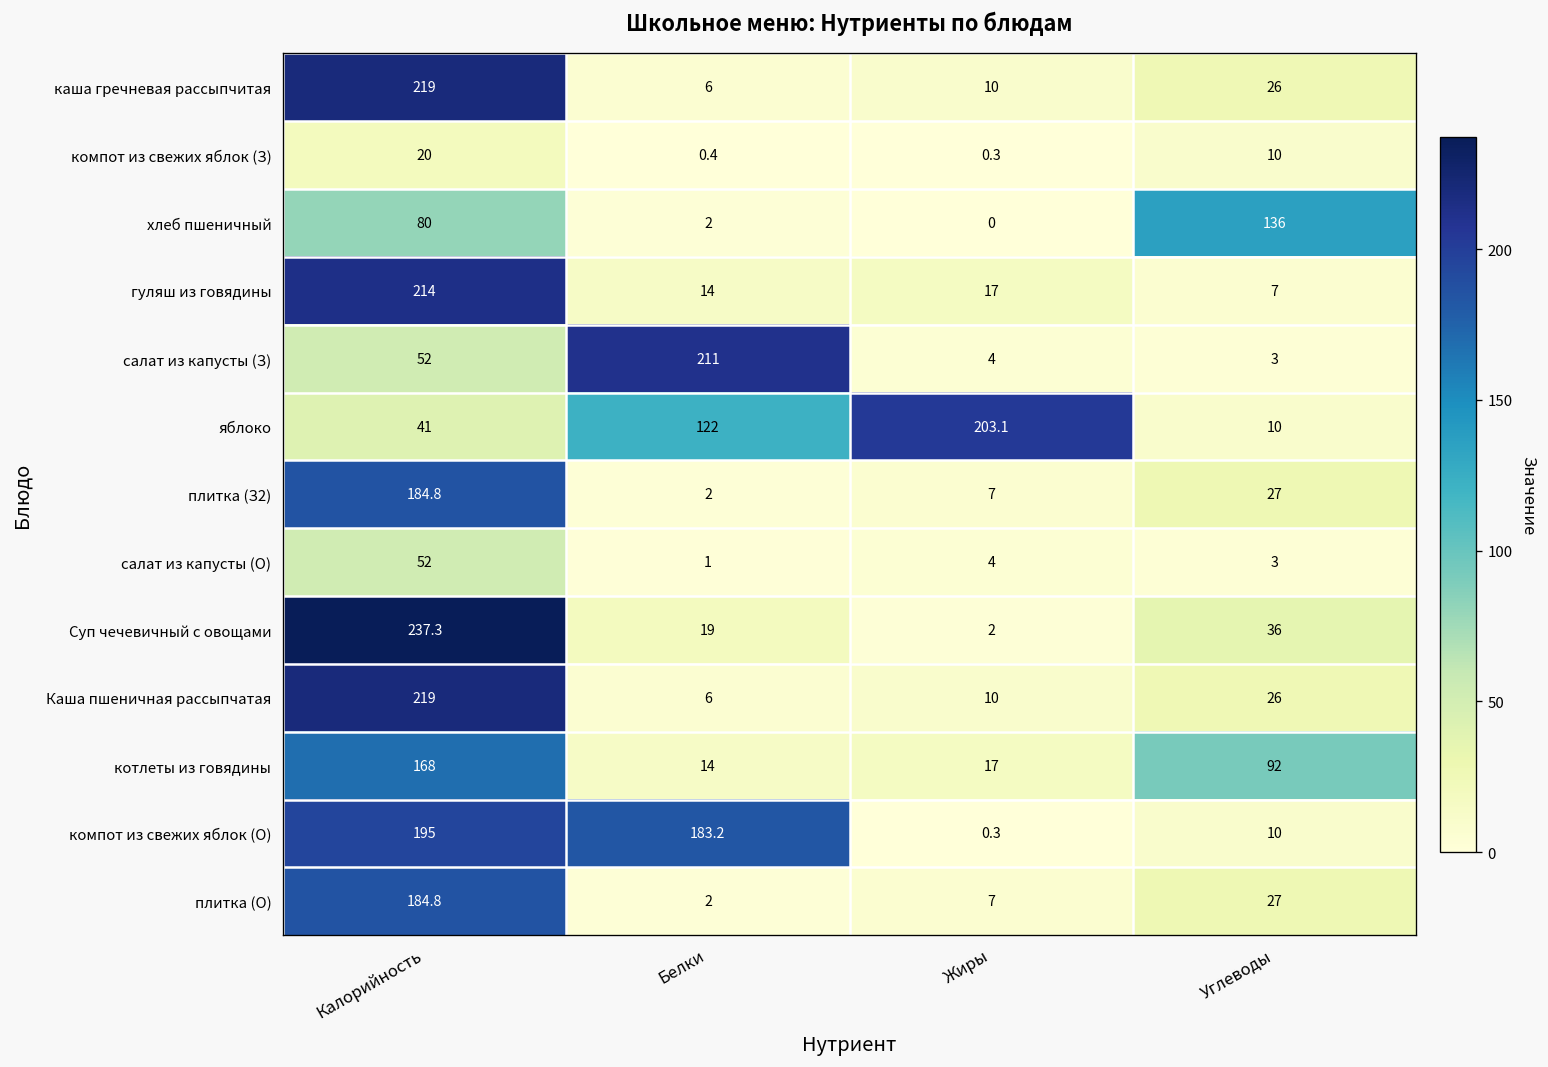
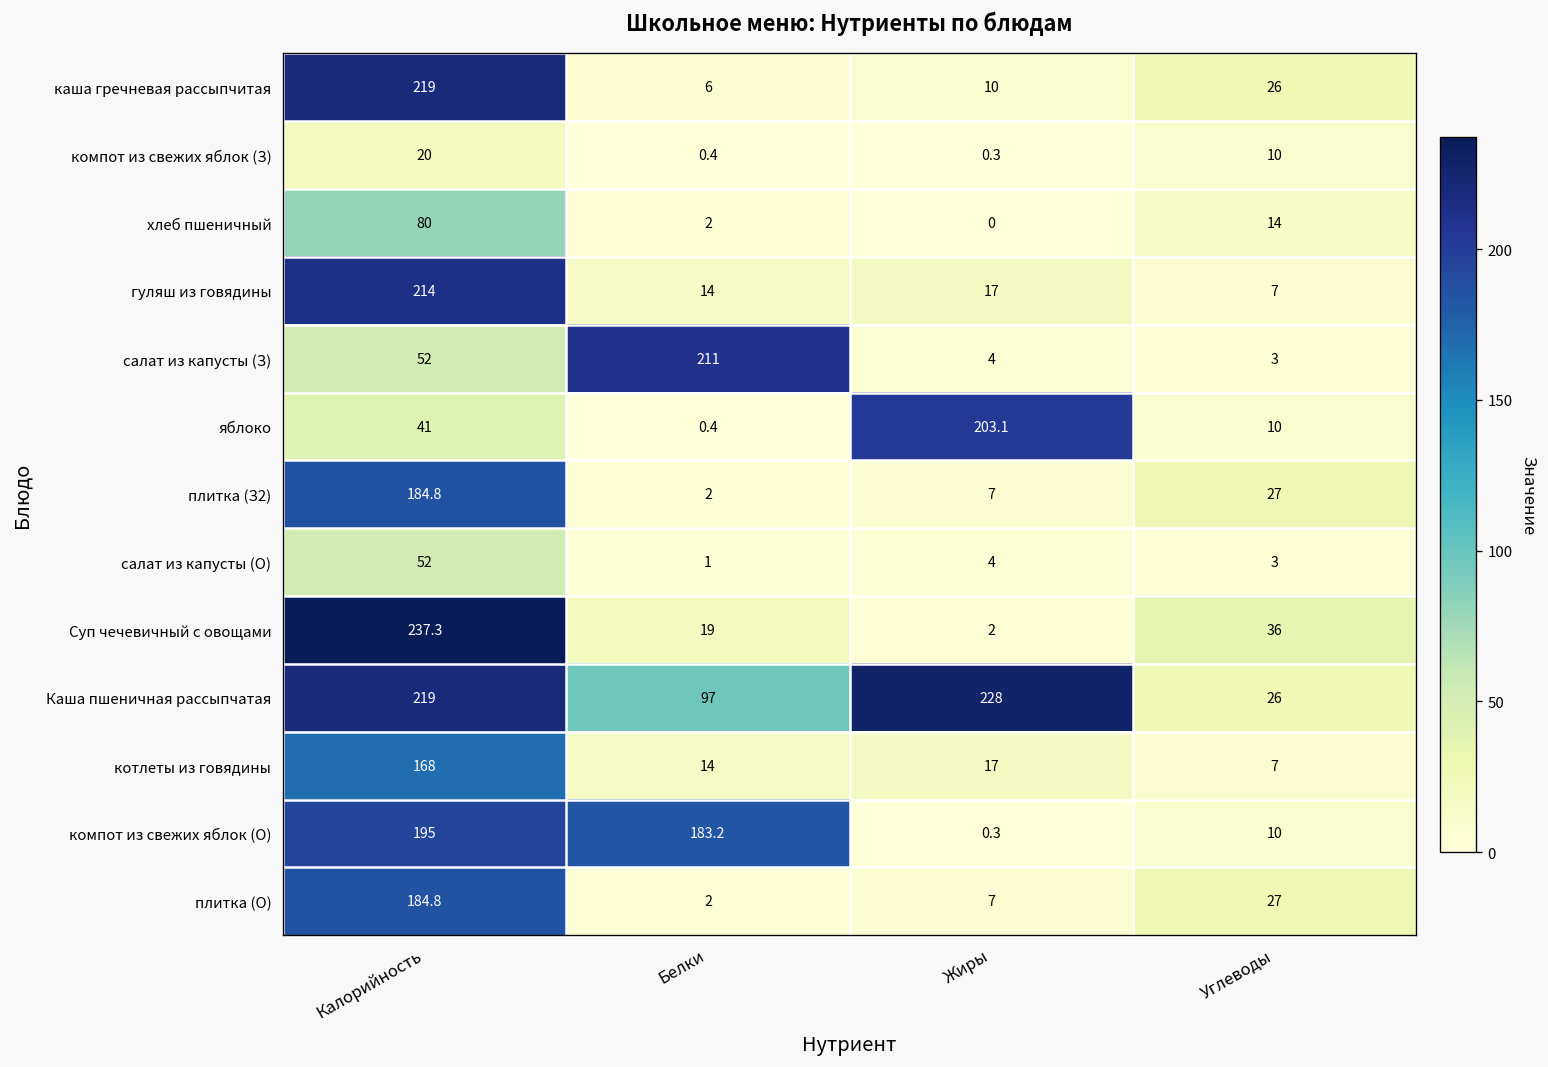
хлеб пшеничный, Углеводы: 136 -> 14
яблоко, Белки: 122 -> 0.4
Каша пшеничная рассыпчатая, Белки: 6 -> 97
Каша пшеничная рассыпчатая, Жиры: 10 -> 228
котлеты из говядины, Углеводы: 92 -> 7
